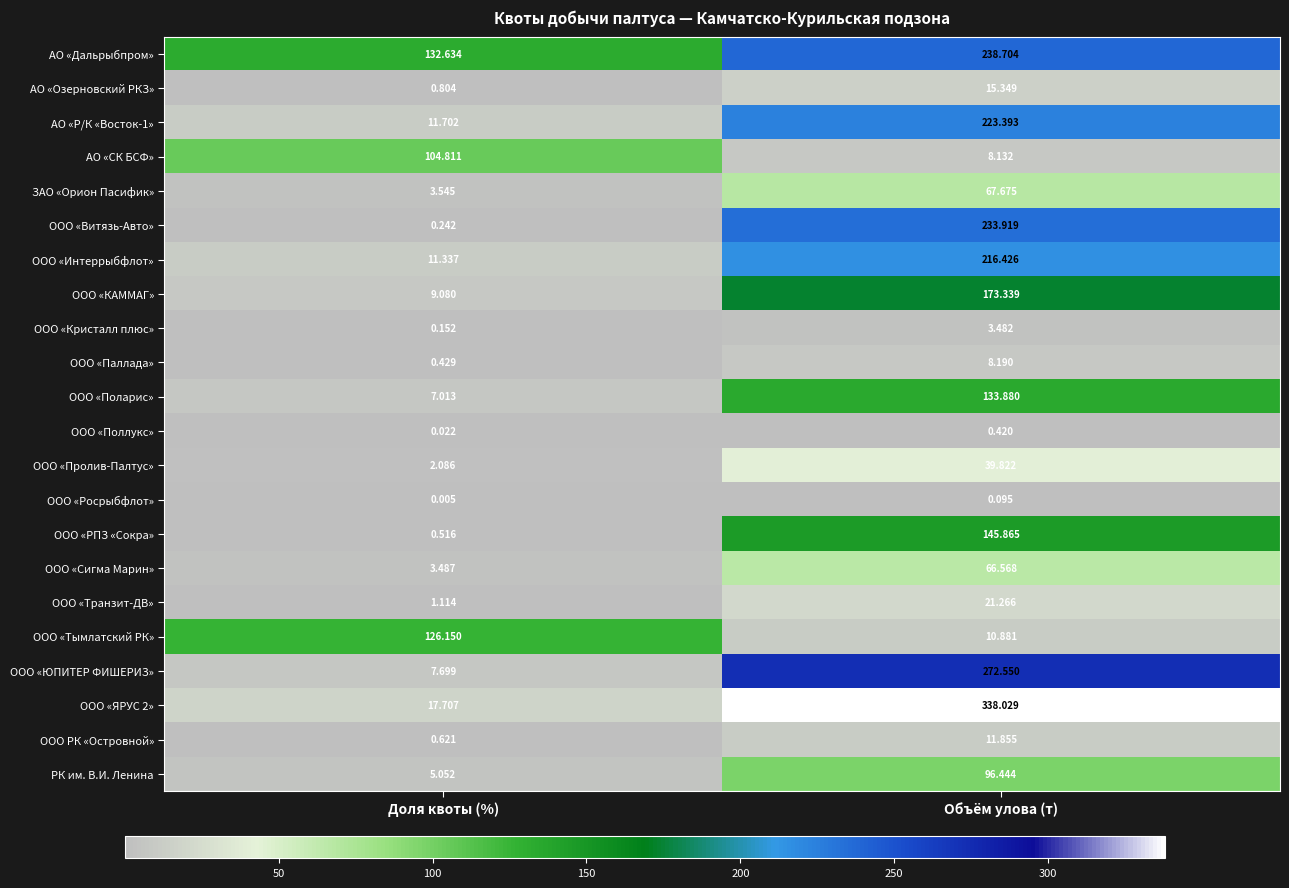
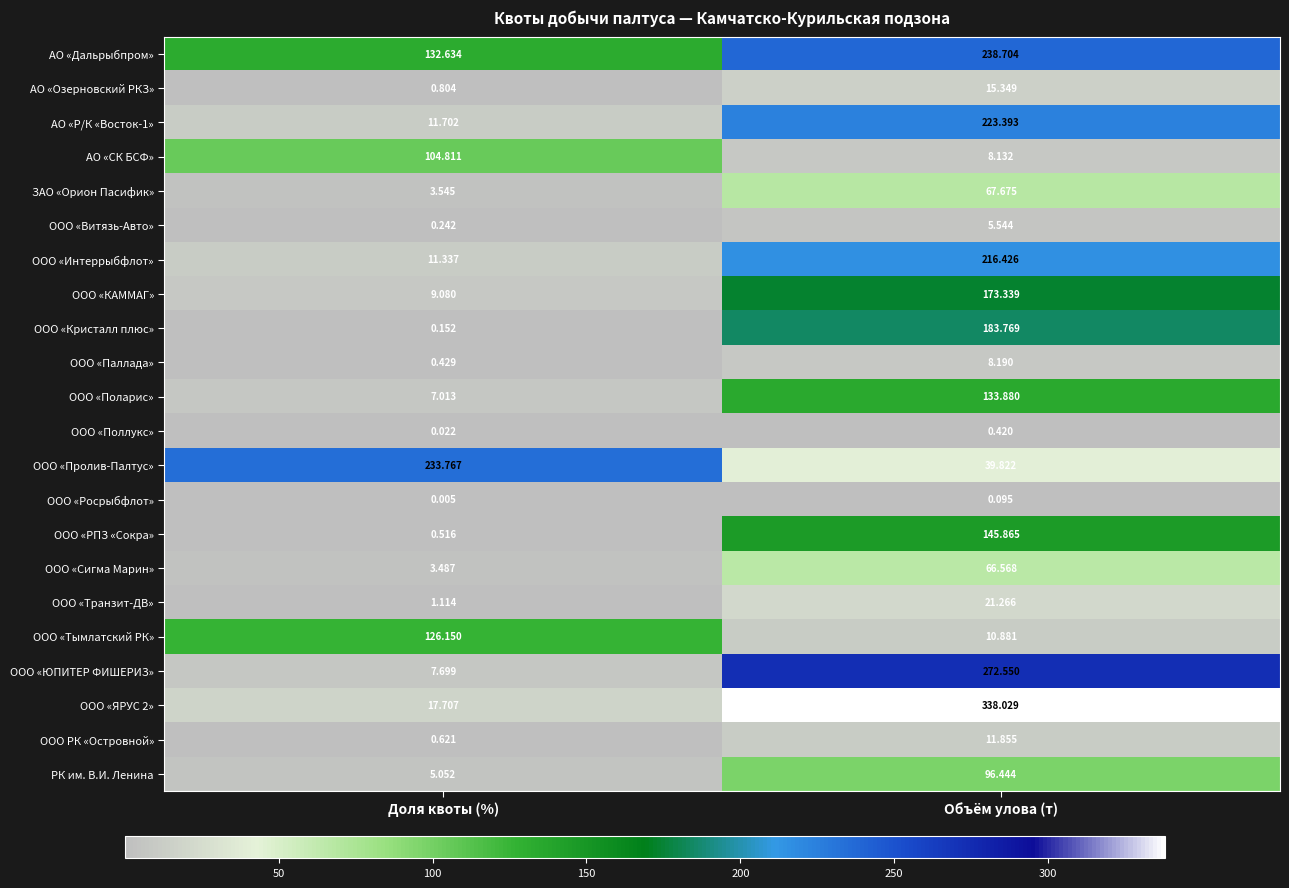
ООО «Витязь-Авто», Объём улова (т): 233.919 -> 5.544
ООО «Кристалл плюс», Объём улова (т): 3.482 -> 183.769
ООО «Пролив-Палтус», Доля квоты (%): 2.086 -> 233.767
